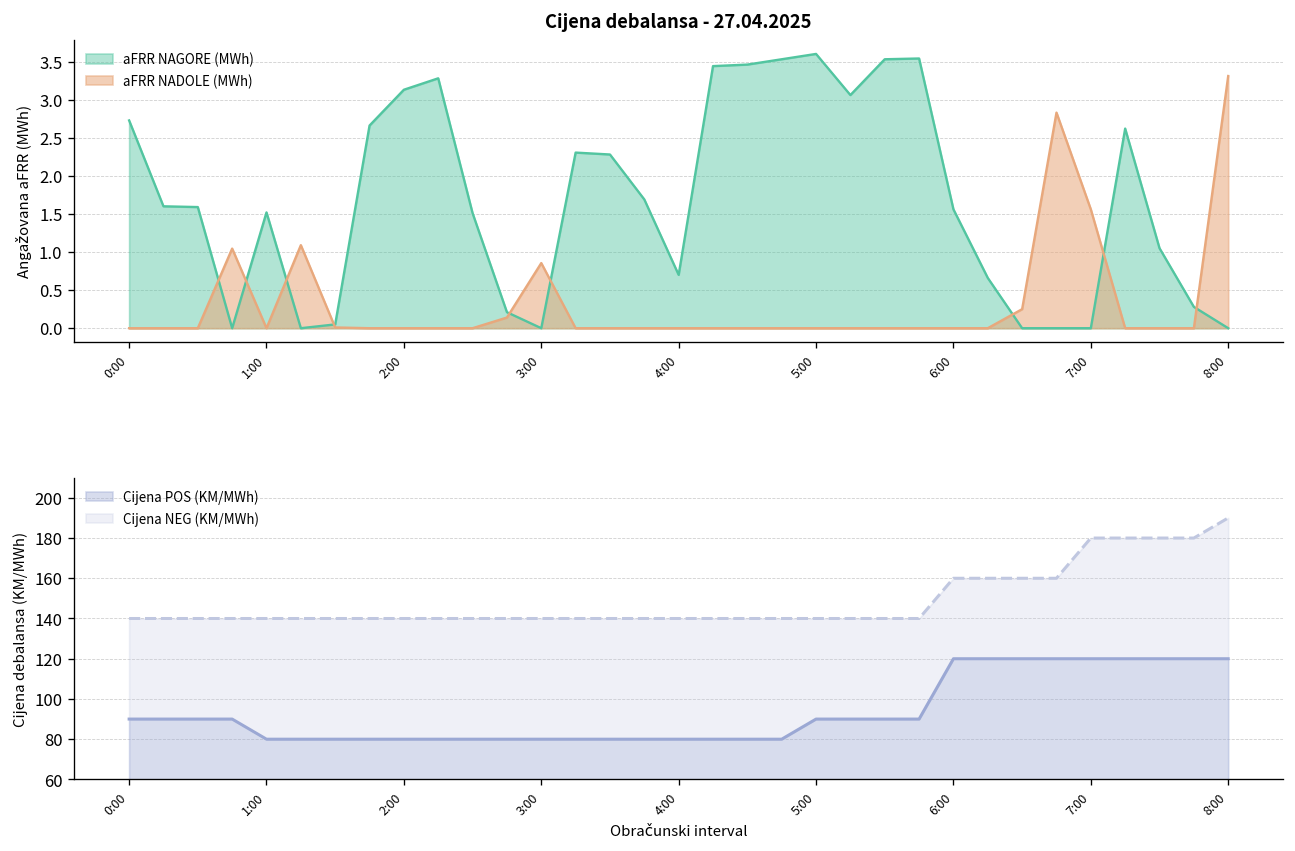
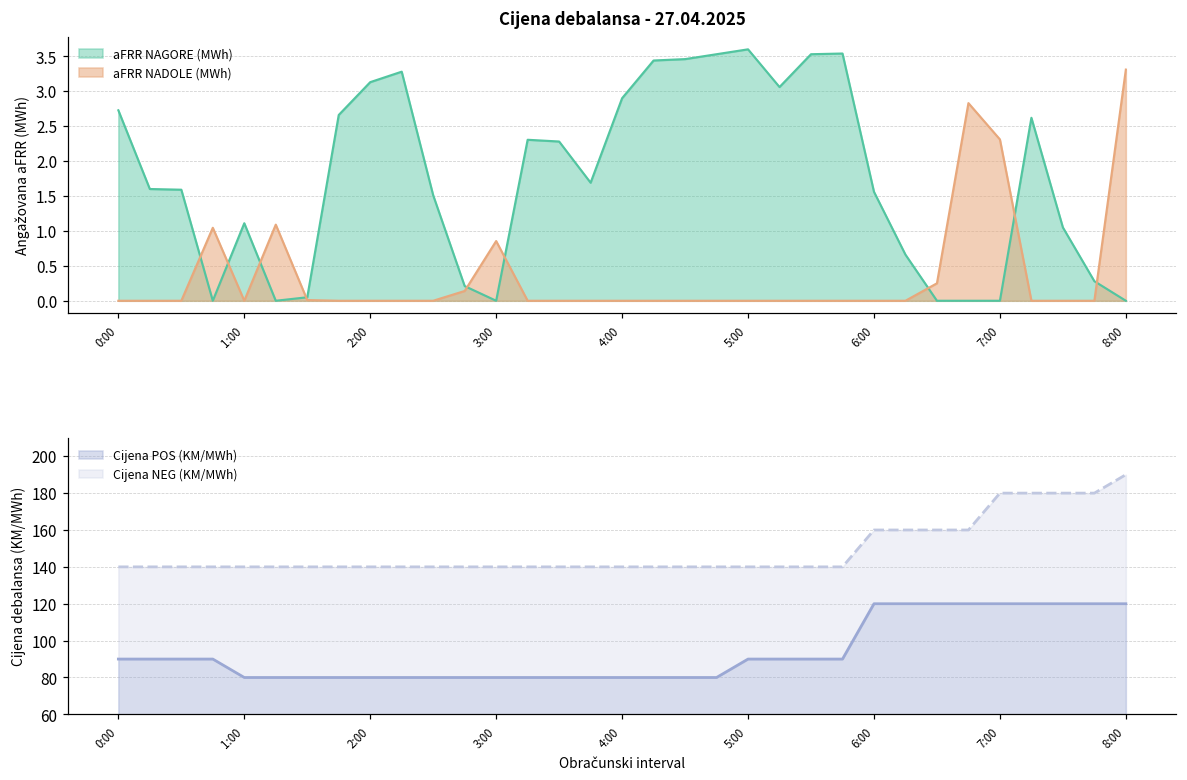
Cijena debalansa - 27.04.2025, aFRR NAGORE (MWh), 1:00: 1.5 -> 1.1
Cijena debalansa - 27.04.2025, aFRR NAGORE (MWh), 4:00: 0.7 -> 2.9
Cijena debalansa - 27.04.2025, aFRR NADOLE (MWh), 7:00: 1.6 -> 2.3
